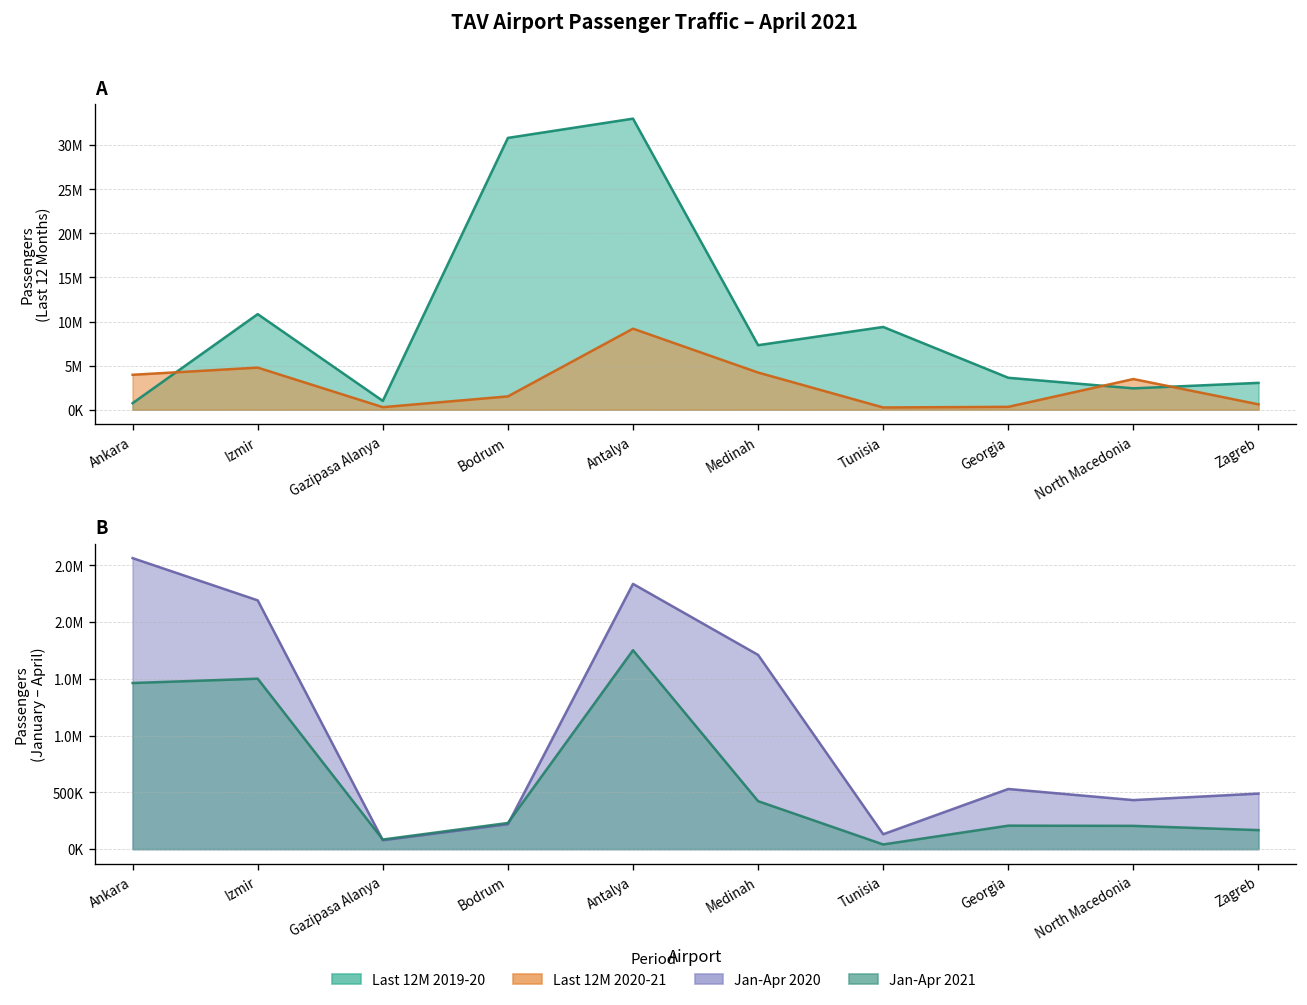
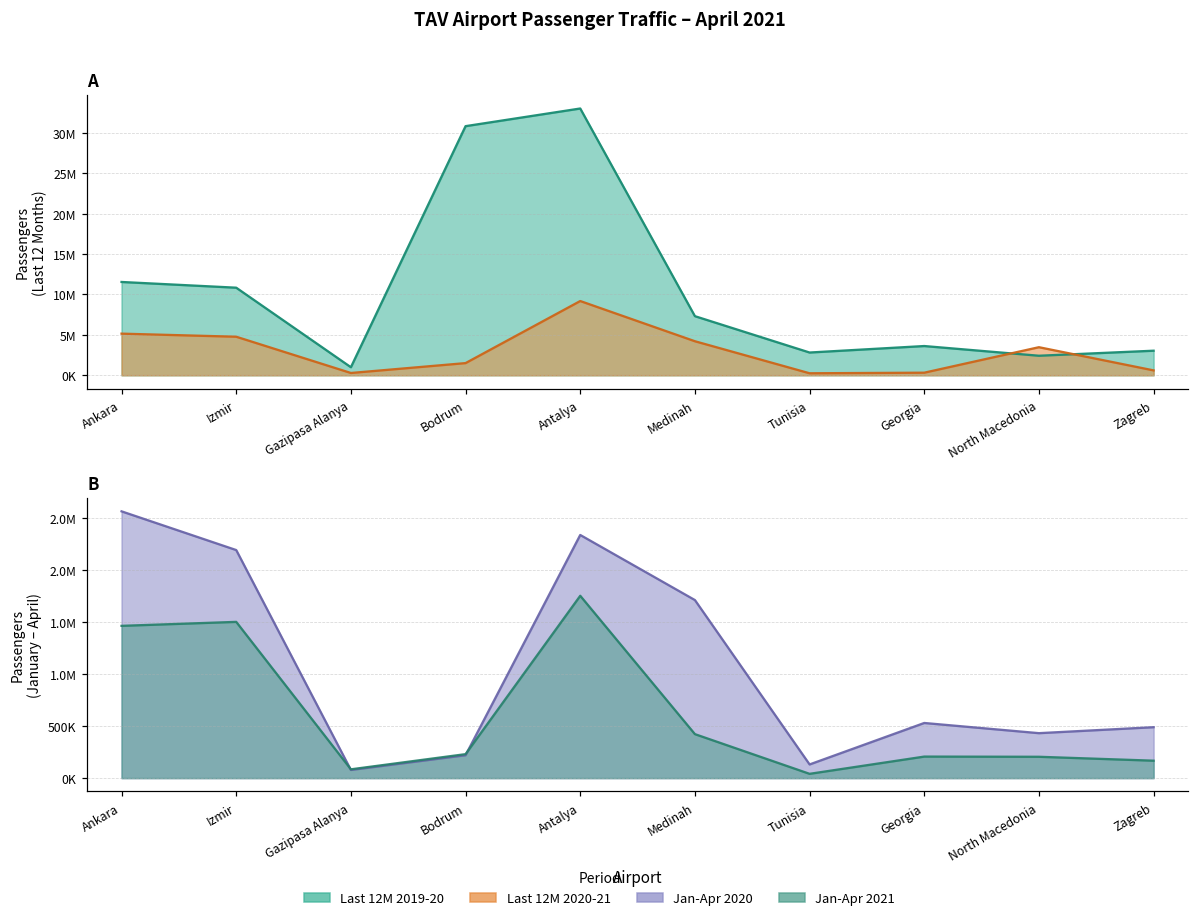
A, Last 12M 2019-20, Ankara: 1000000 -> 12000000
A, Last 12M 2020-21, Ankara: 4000000 -> 5000000
A, Last 12M 2019-20, Tunisia: 9000000 -> 3000000
